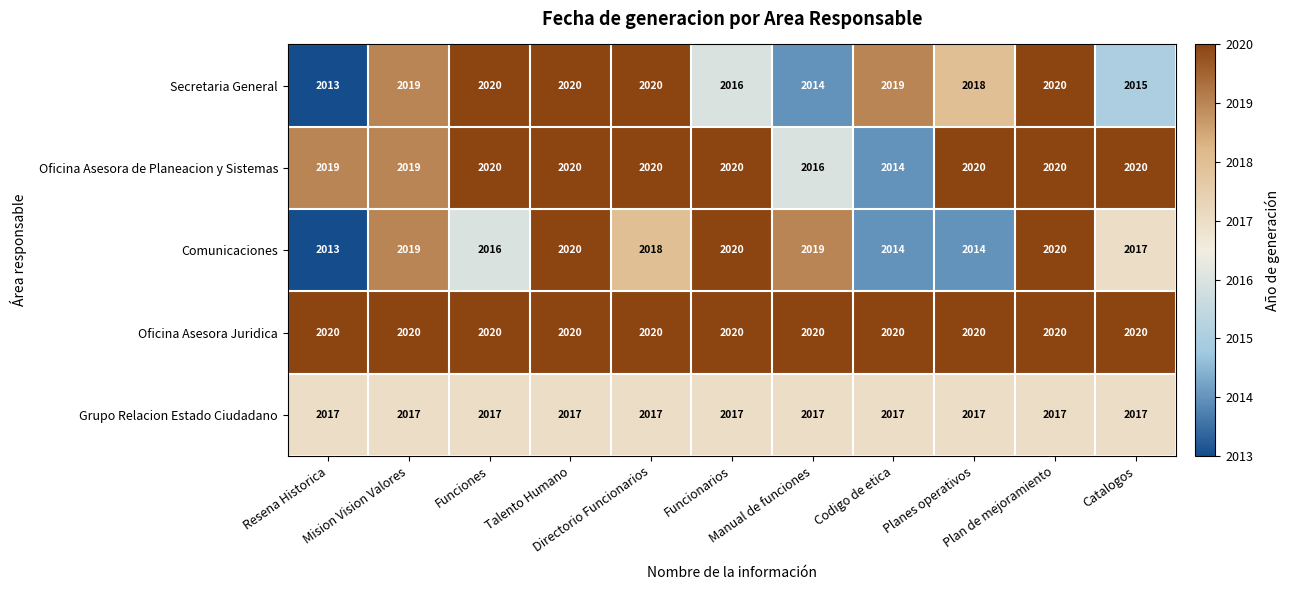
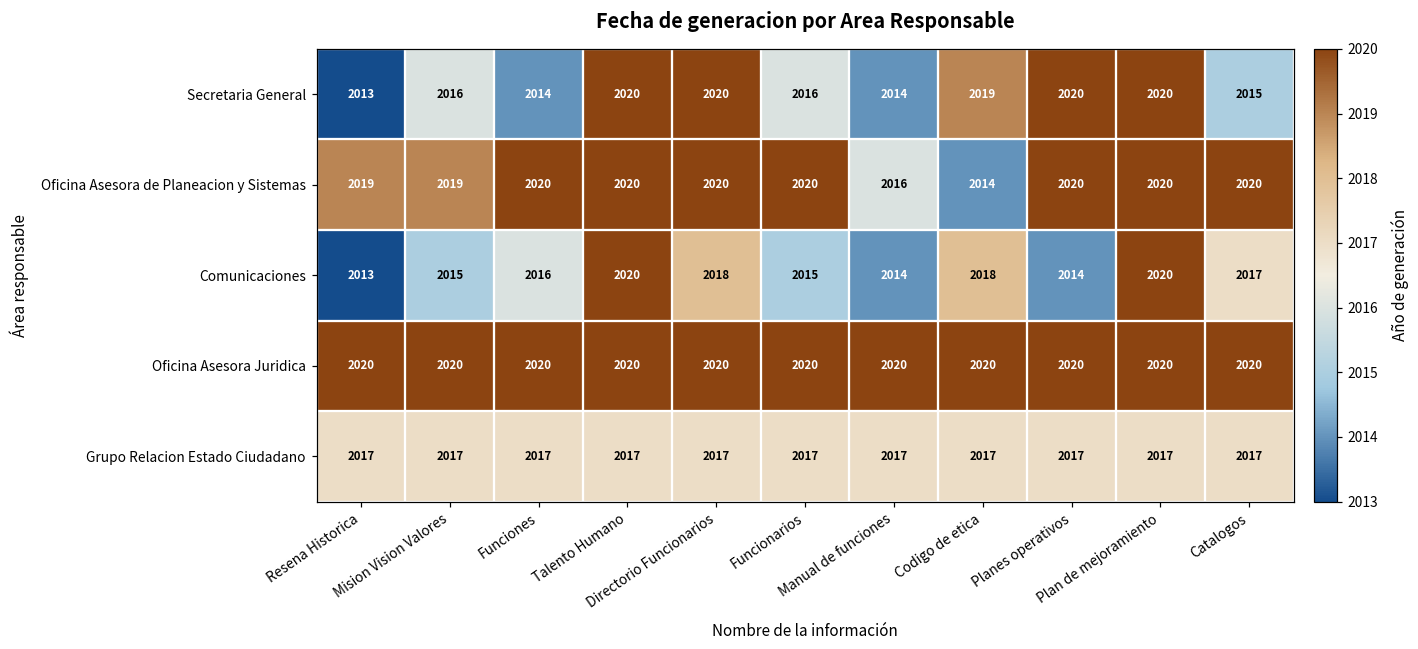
Secretaria General, Mision Vision Valores: 2019 -> 2016
Secretaria General, Funciones: 2020 -> 2014
Secretaria General, Planes operativos: 2018 -> 2020
Comunicaciones, Mision Vision Valores: 2019 -> 2015
Comunicaciones, Funcionarios: 2020 -> 2015
Comunicaciones, Manual de funciones: 2019 -> 2014
Comunicaciones, Codigo de etica: 2014 -> 2018
